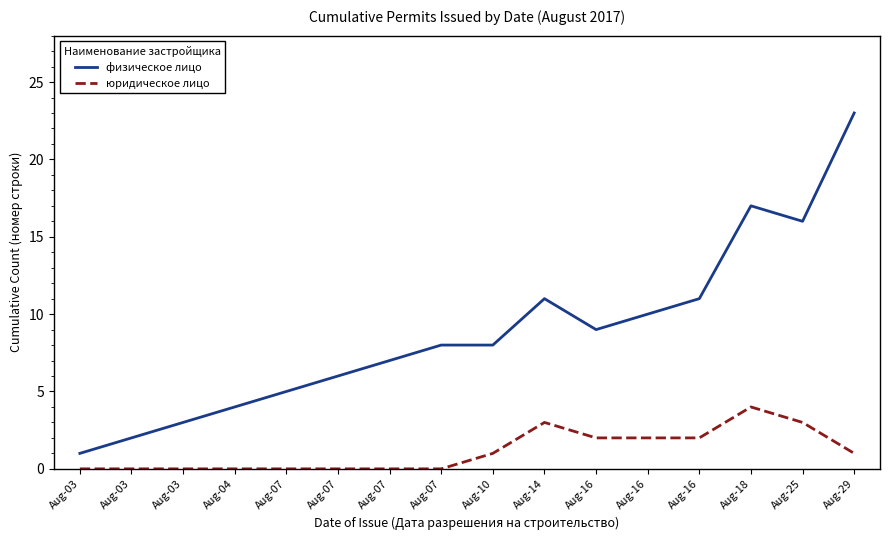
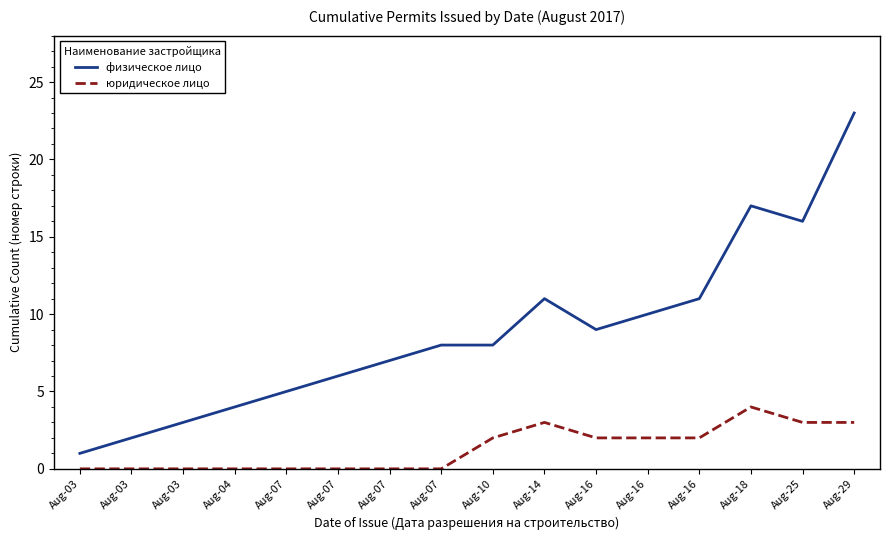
юридическое лицо, Aug-10: 1 -> 2
юридическое лицо, Aug-29: 1 -> 3
